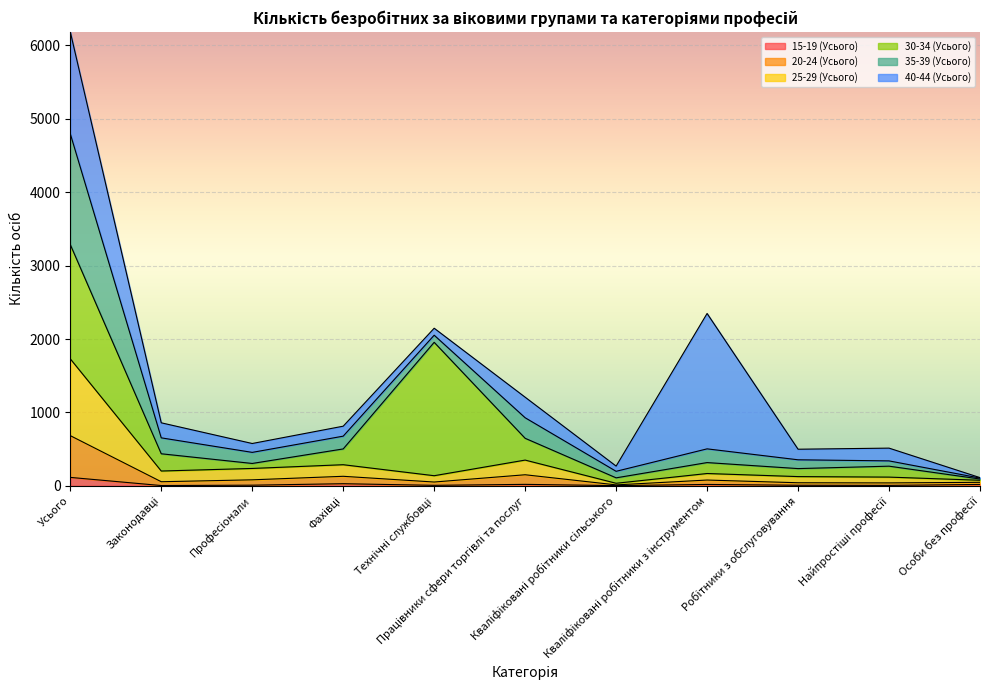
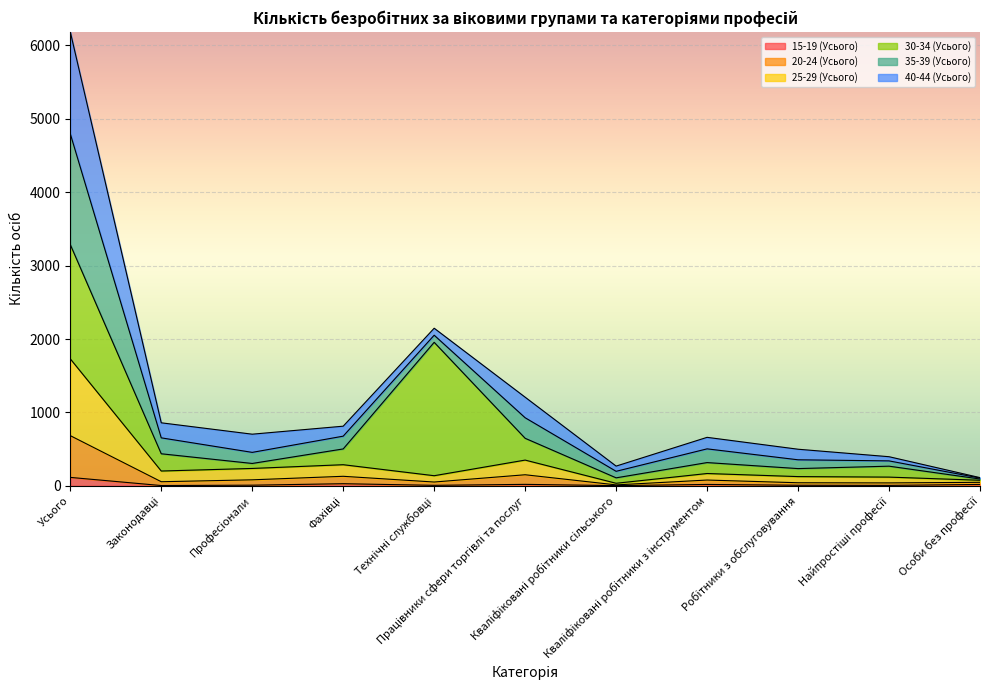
40-44 (Усього), Професіонали: 100 -> 200
40-44 (Усього), Кваліфіковані робітники з інструментом: 1800 -> 200
40-44 (Усього), Найпростіші професії: 200 -> 100
